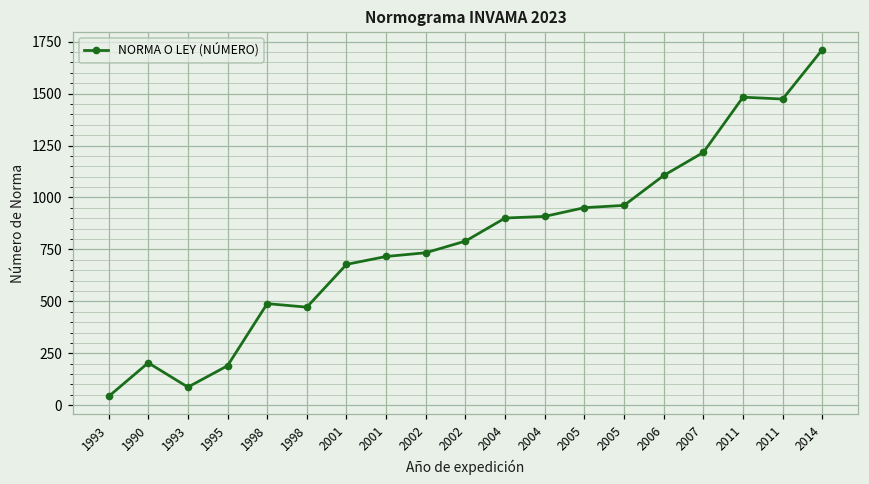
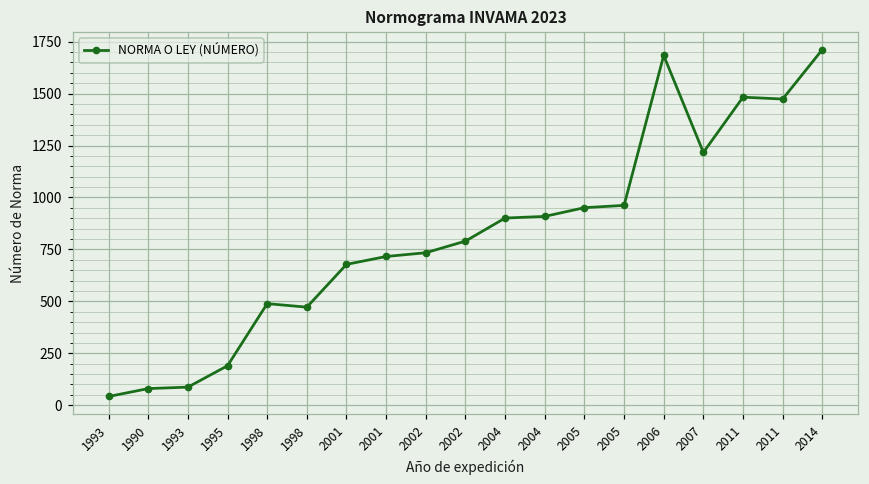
1990: 200 -> 80
2006: 1110 -> 1680
